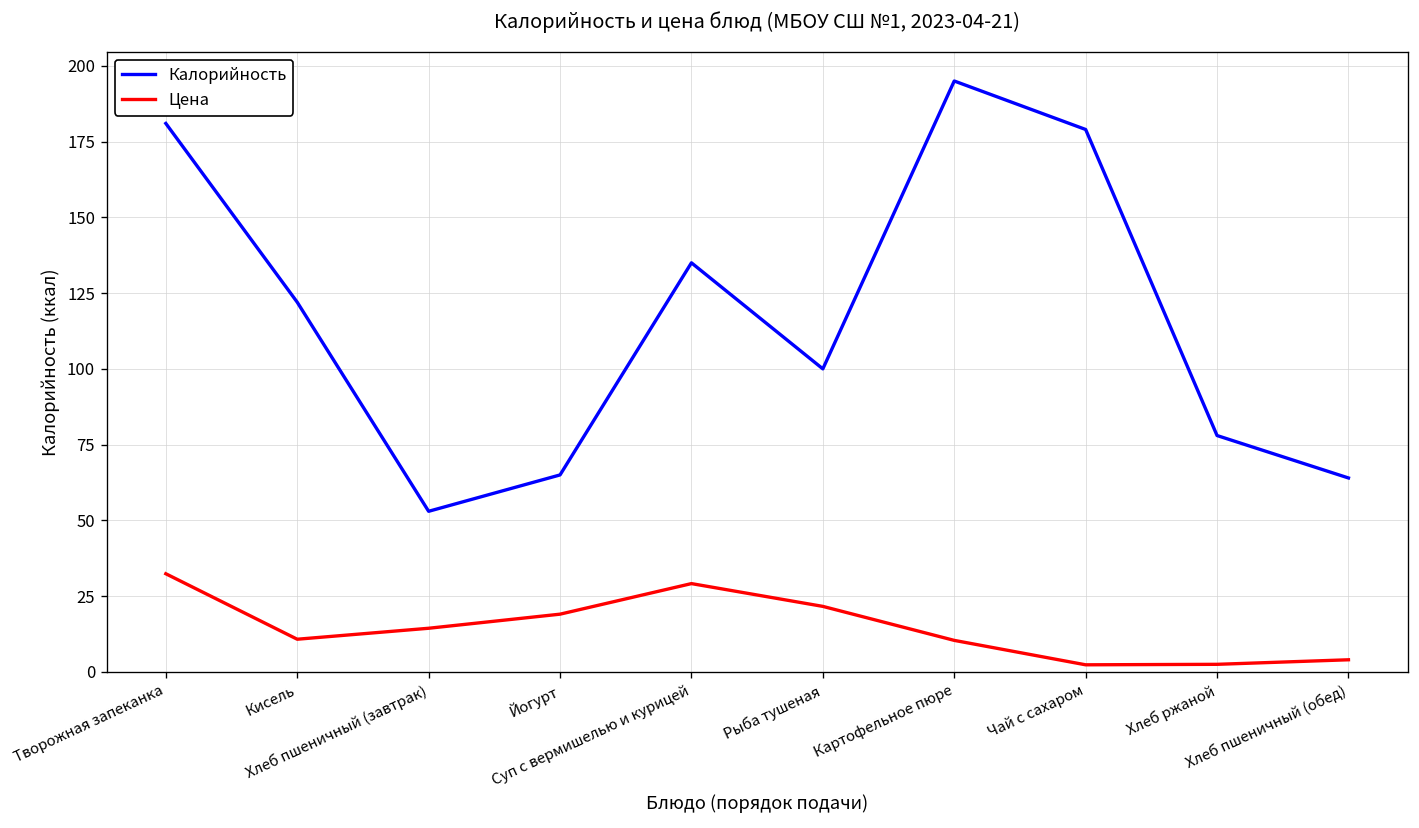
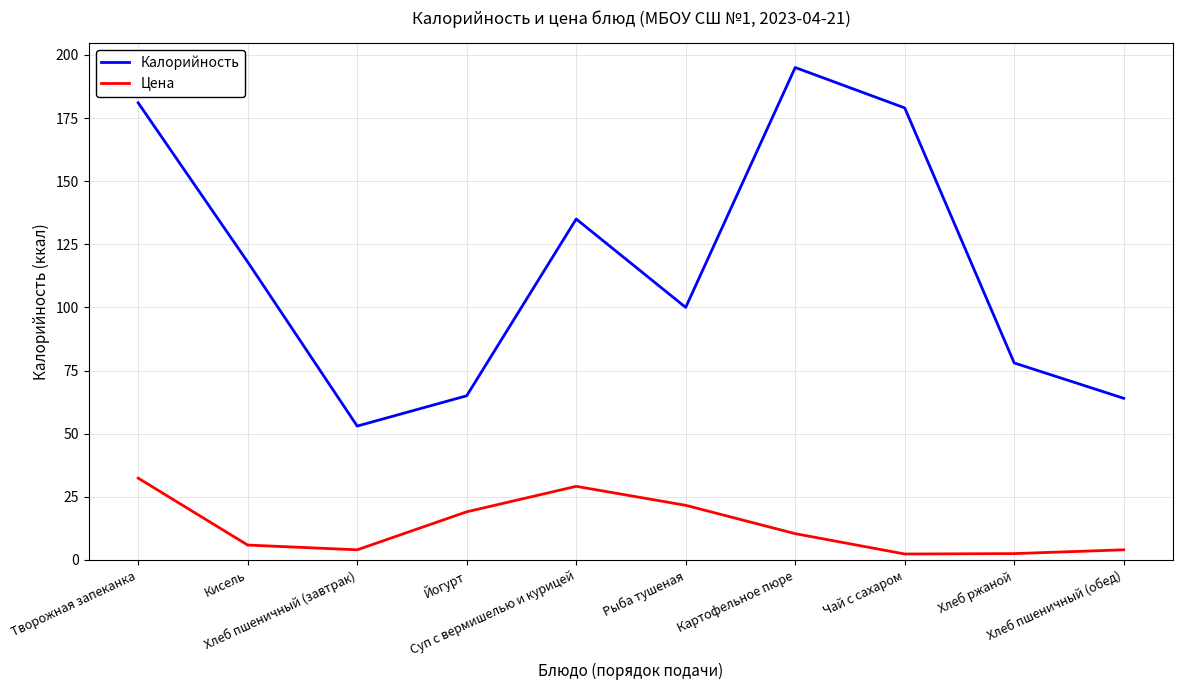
Калорийность, Кисель: 122 -> 118
Цена, Кисель: 11 -> 6
Цена, Хлеб пшеничный (завтрак): 14 -> 4
